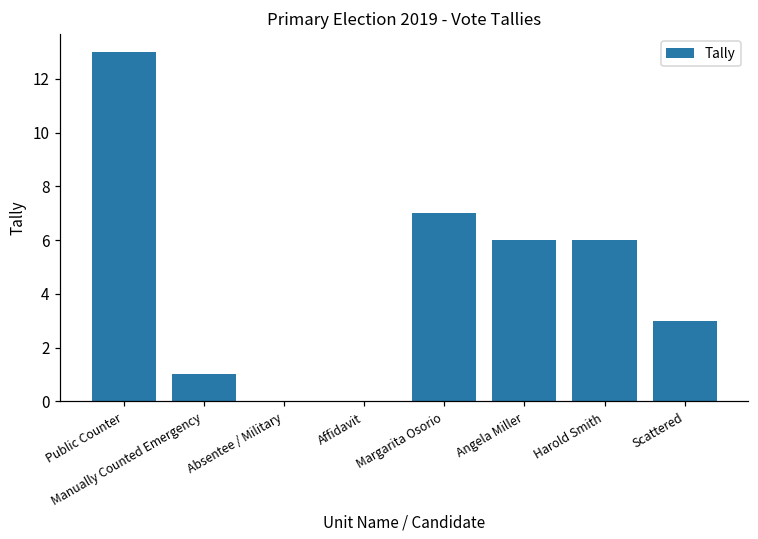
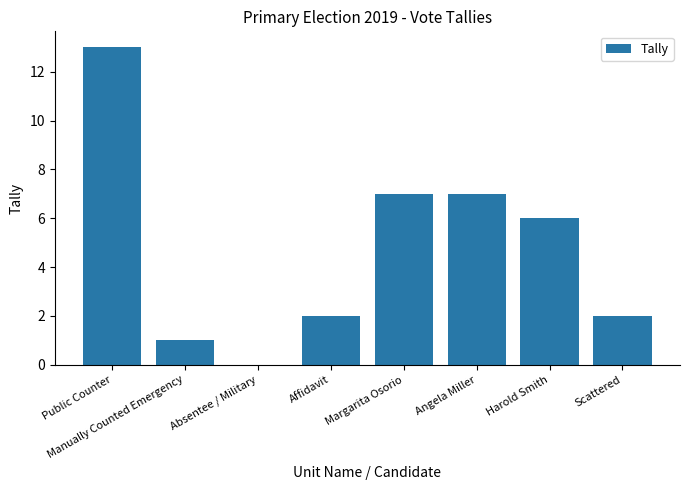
Affidavit: 0 -> 2
Angela Miller: 6 -> 7
Scattered: 3 -> 2
